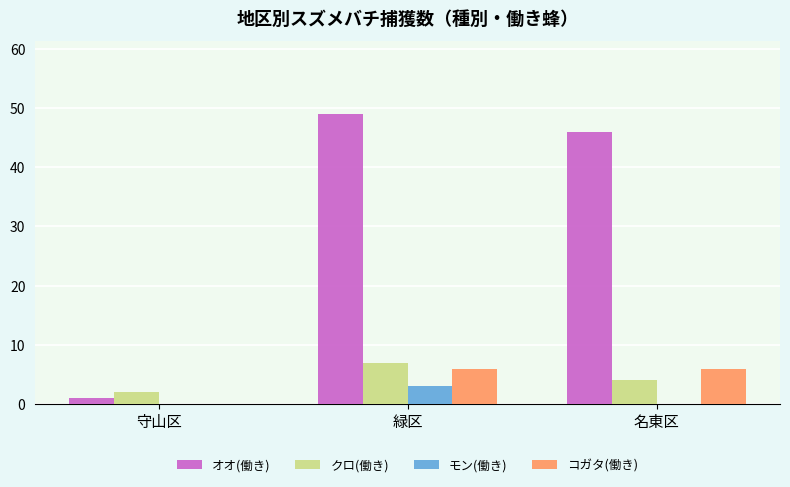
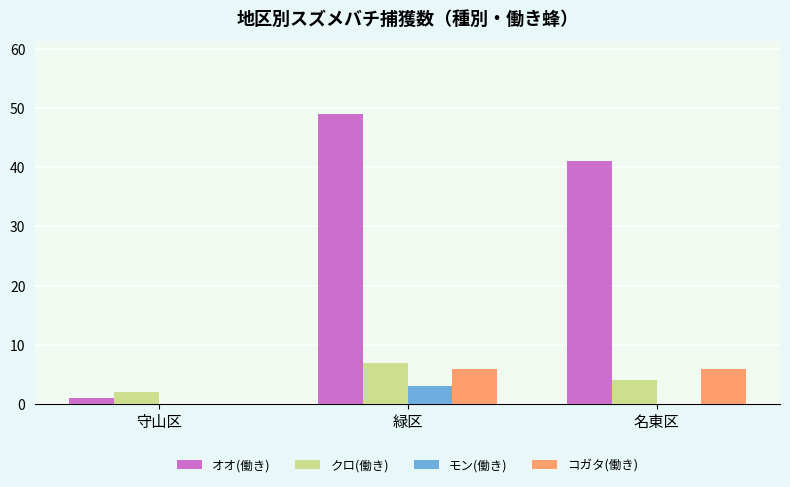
オオ(働き), 名東区: 46 -> 41
